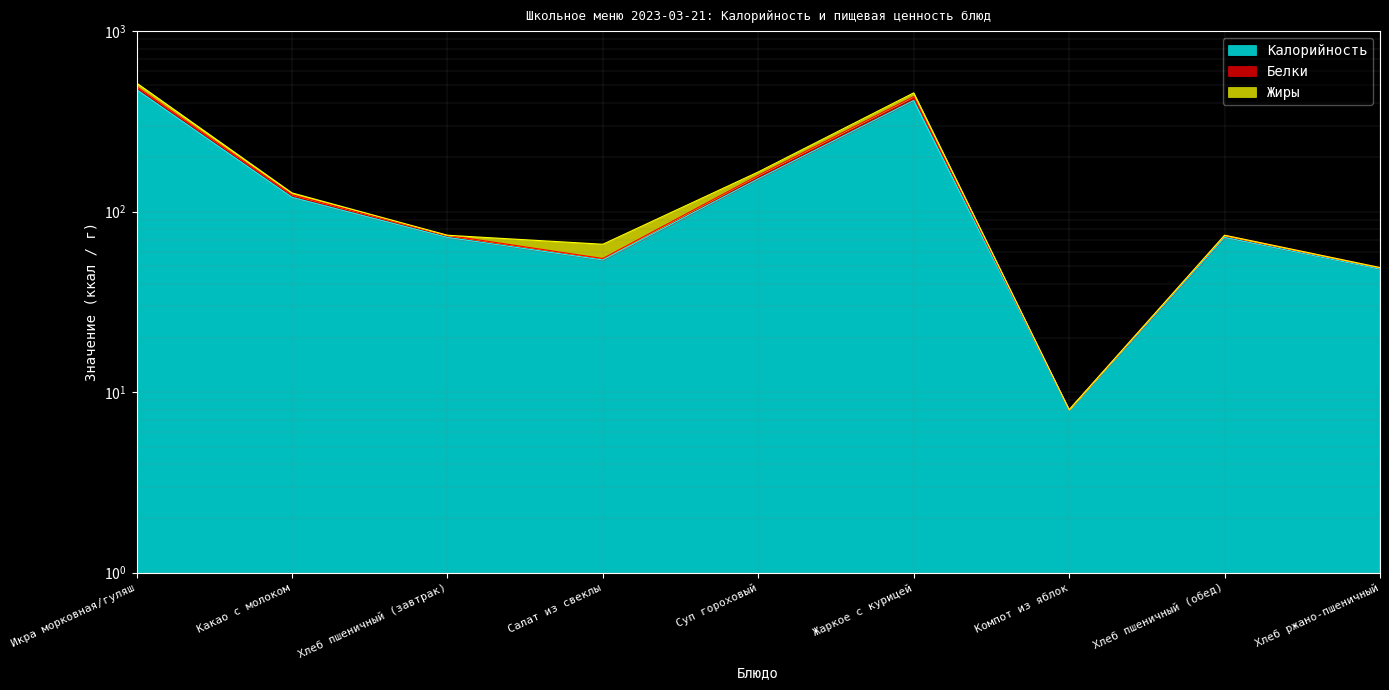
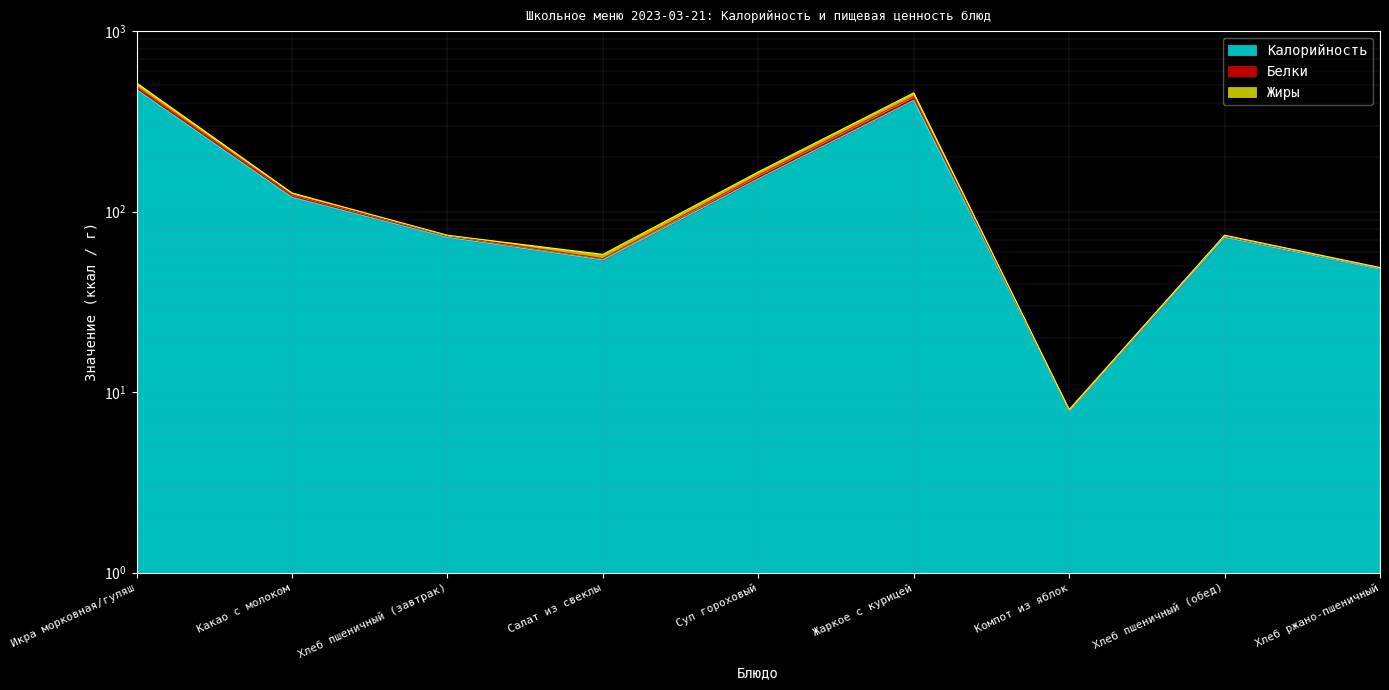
Жиры, Салат из свеклы: 11 -> 3
